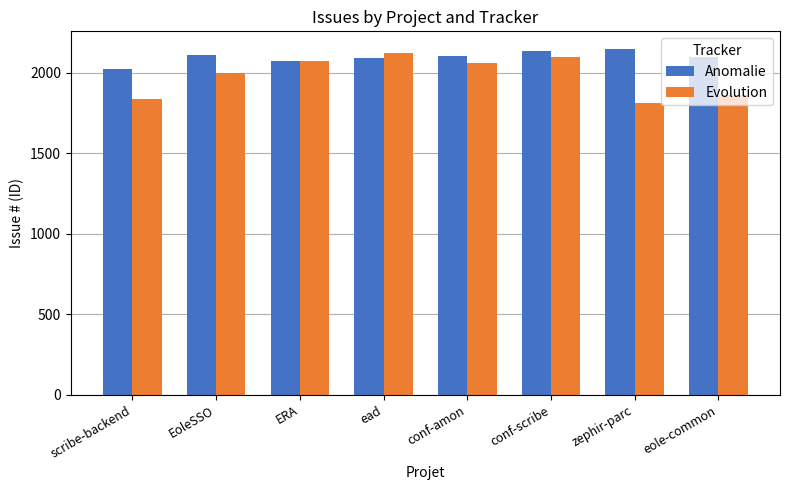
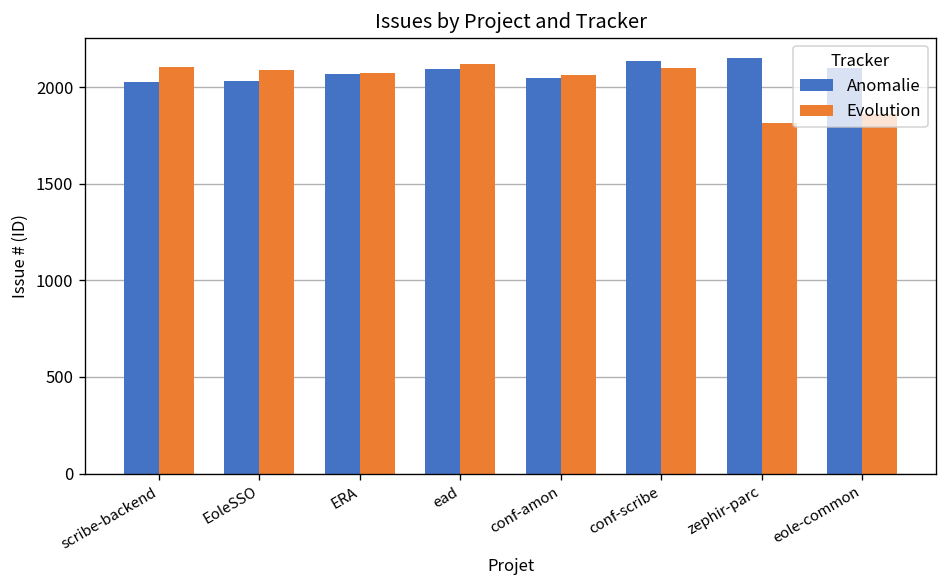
Evolution, scribe-backend: 1840 -> 2110
Anomalie, EoleSSO: 2110 -> 2030
Evolution, EoleSSO: 2000 -> 2090
Anomalie, conf-amon: 2110 -> 2050
